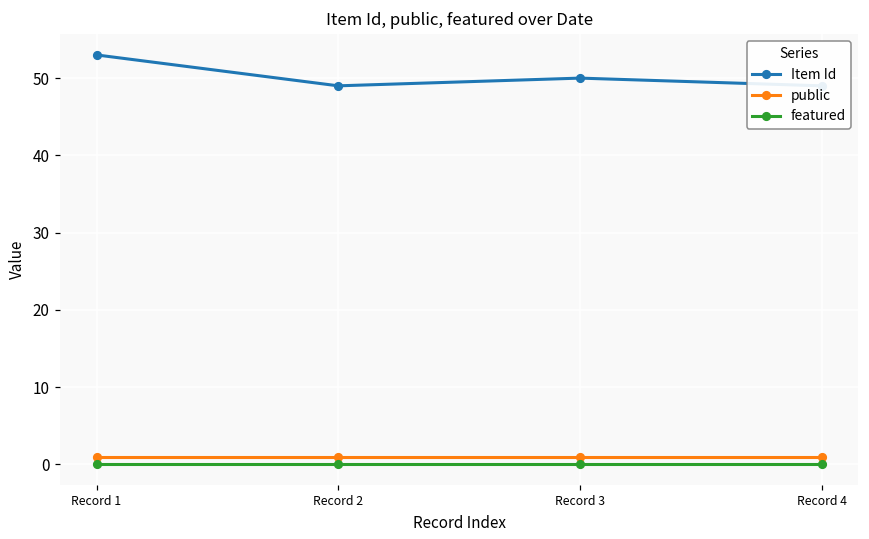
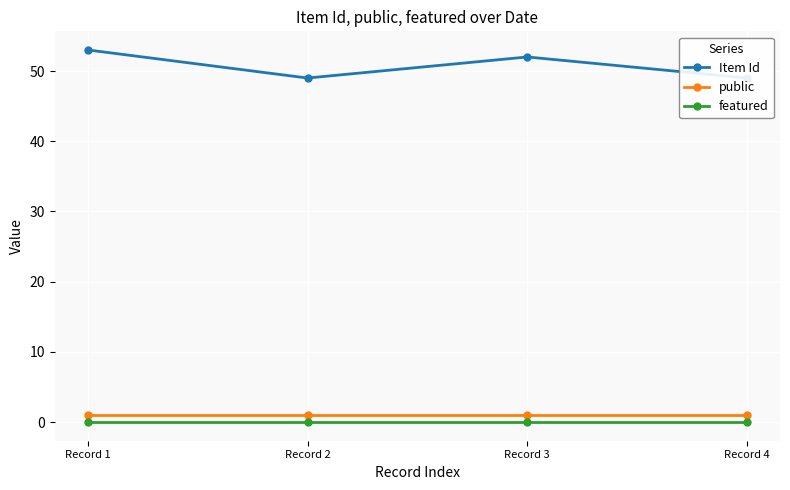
Item Id, Record 3: 50 -> 52
